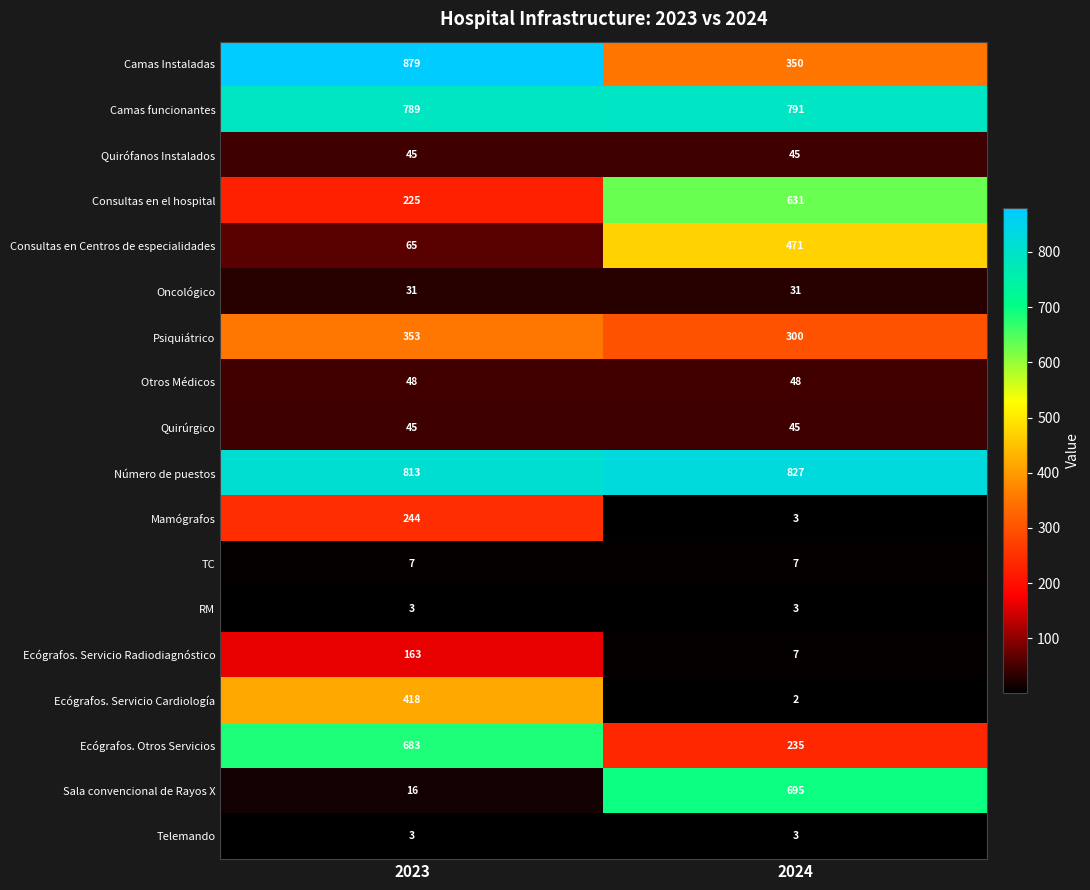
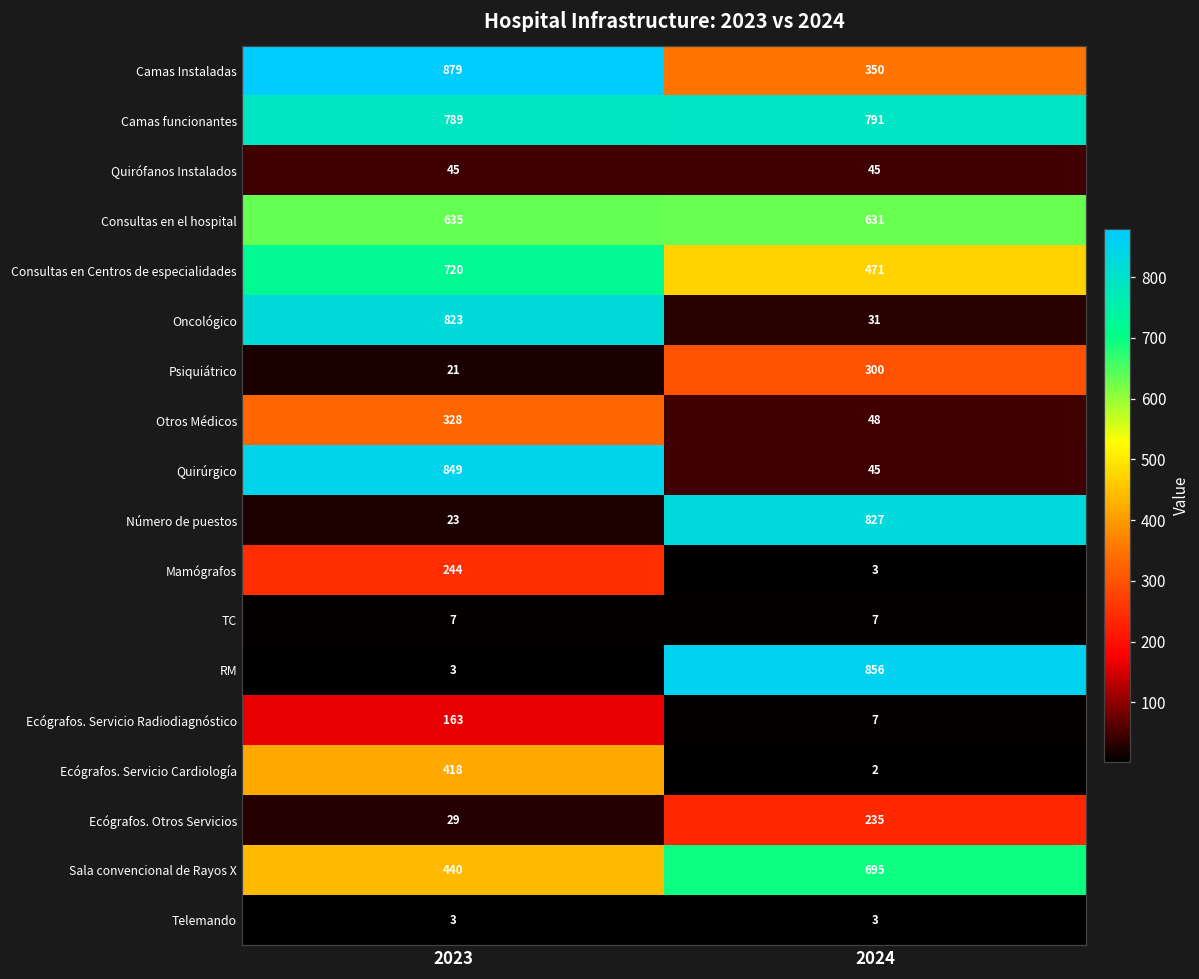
Consultas en el hospital, 2023: 225 -> 635
Consultas en Centros de especialidades, 2023: 65 -> 720
Oncológico, 2023: 31 -> 823
Psiquiátrico, 2023: 353 -> 21
Otros Médicos, 2023: 48 -> 328
Quirúrgico, 2023: 45 -> 849
Número de puestos, 2023: 813 -> 23
RM, 2024: 3 -> 856
Ecógrafos. Otros Servicios, 2023: 683 -> 29
Sala convencional de Rayos X, 2023: 16 -> 440
